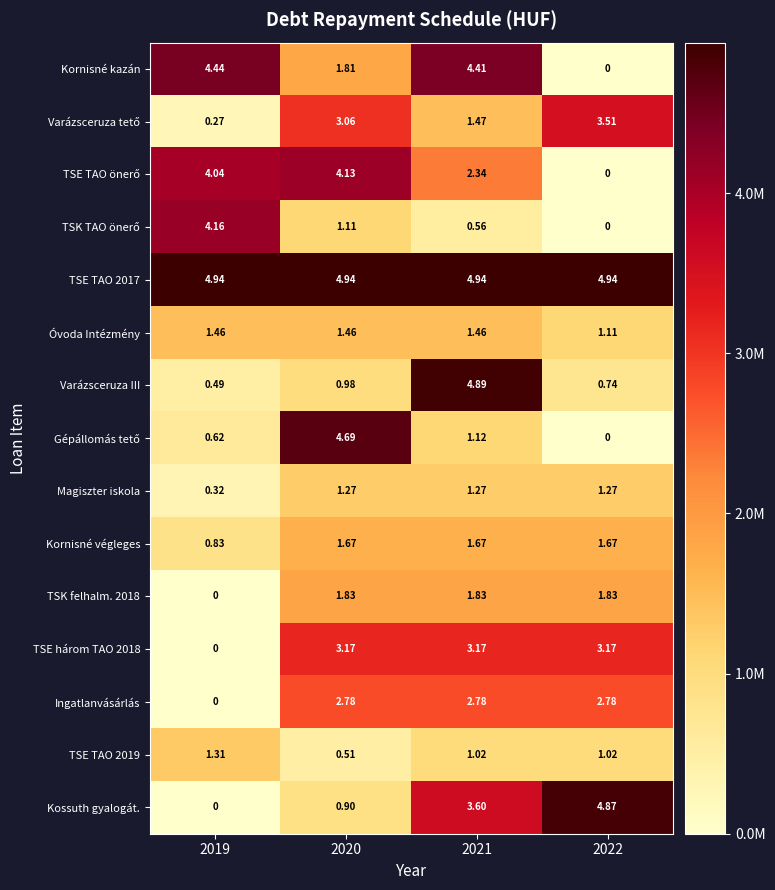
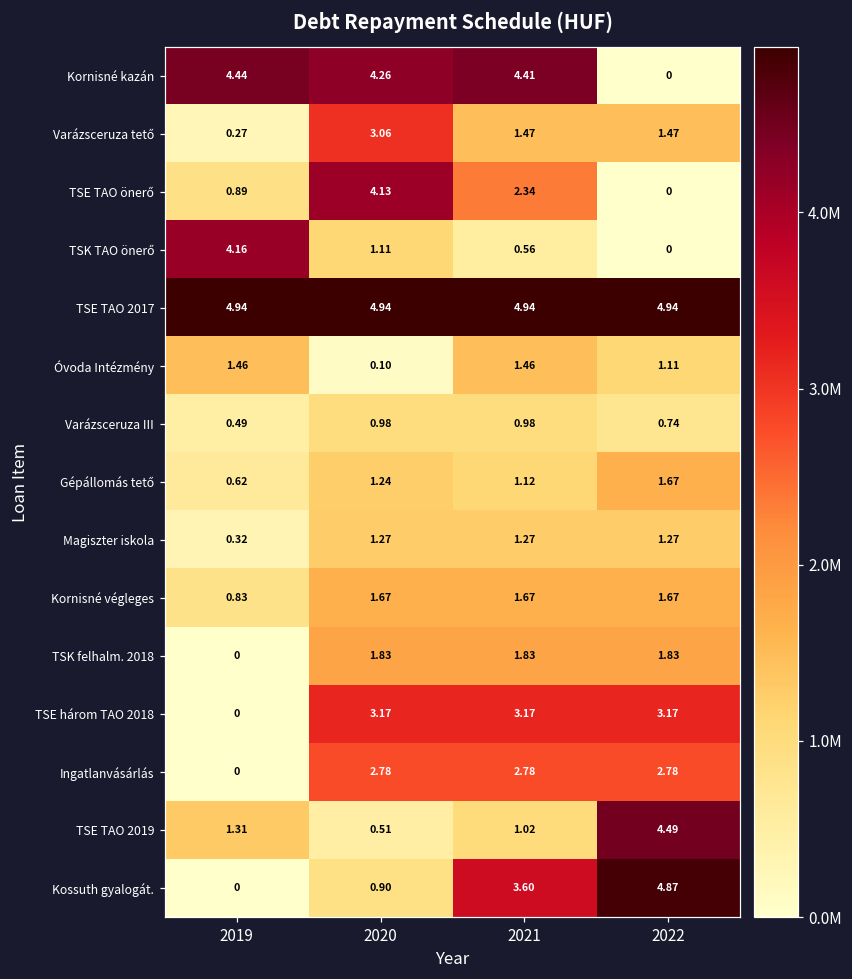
Kornisné kazán, 2020: 1.81 -> 4.26
Varázsceruza tető, 2022: 3.51 -> 1.47
TSE TAO önerő, 2019: 4.04 -> 0.89
Óvoda Intézmény, 2020: 1.46 -> 0.10
Varázsceruza III, 2021: 4.89 -> 0.98
Gépállomás tető, 2020: 4.69 -> 1.24
Gépállomás tető, 2022: 0 -> 1.67
TSE TAO 2019, 2022: 1.02 -> 4.49
